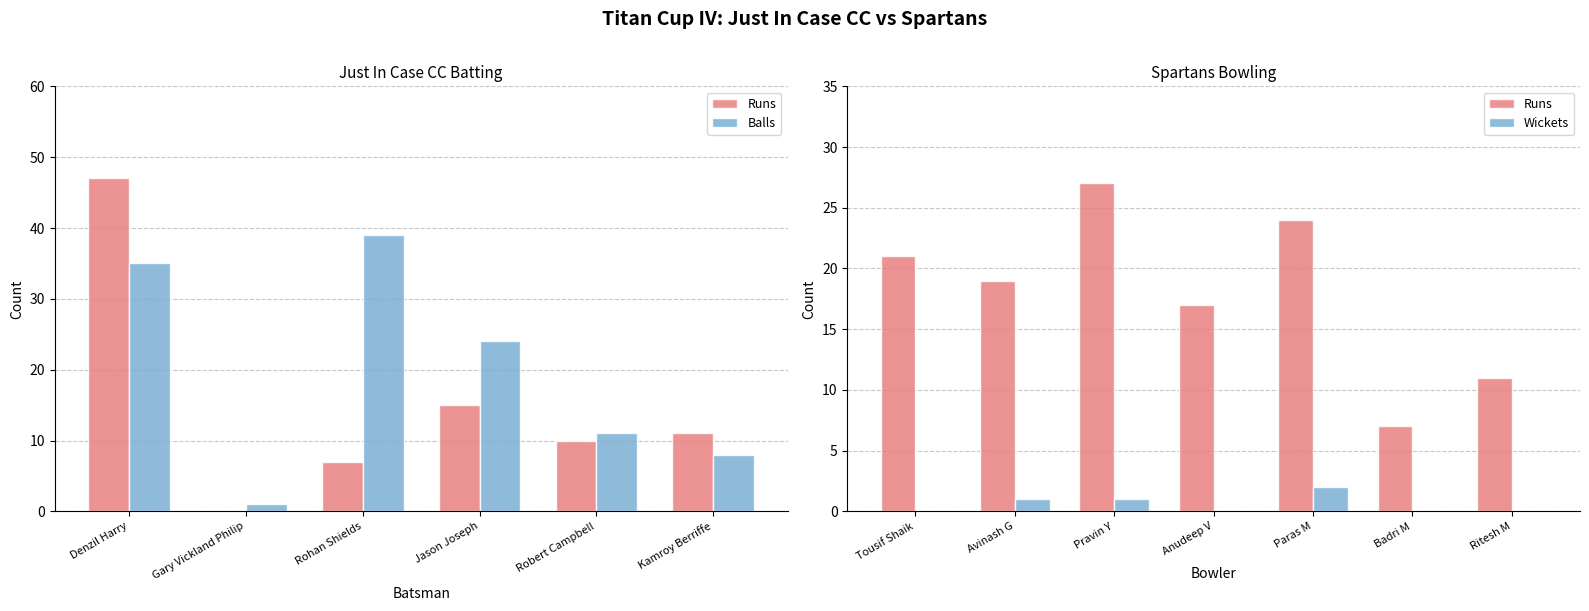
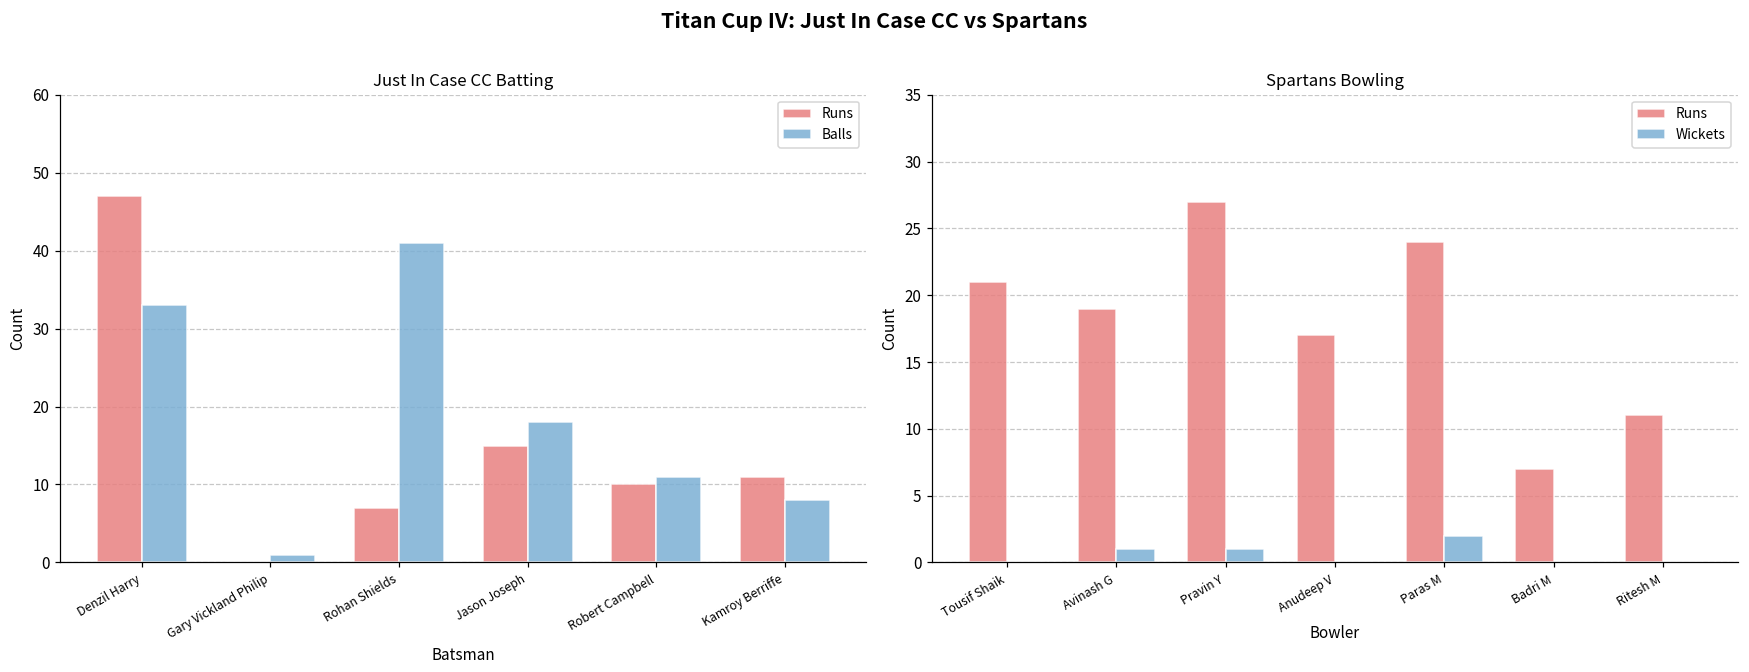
Just In Case CC Batting, Balls, Denzil Harry: 35 -> 33
Just In Case CC Batting, Balls, Rohan Shields: 39 -> 41
Just In Case CC Batting, Balls, Jason Joseph: 24 -> 18
